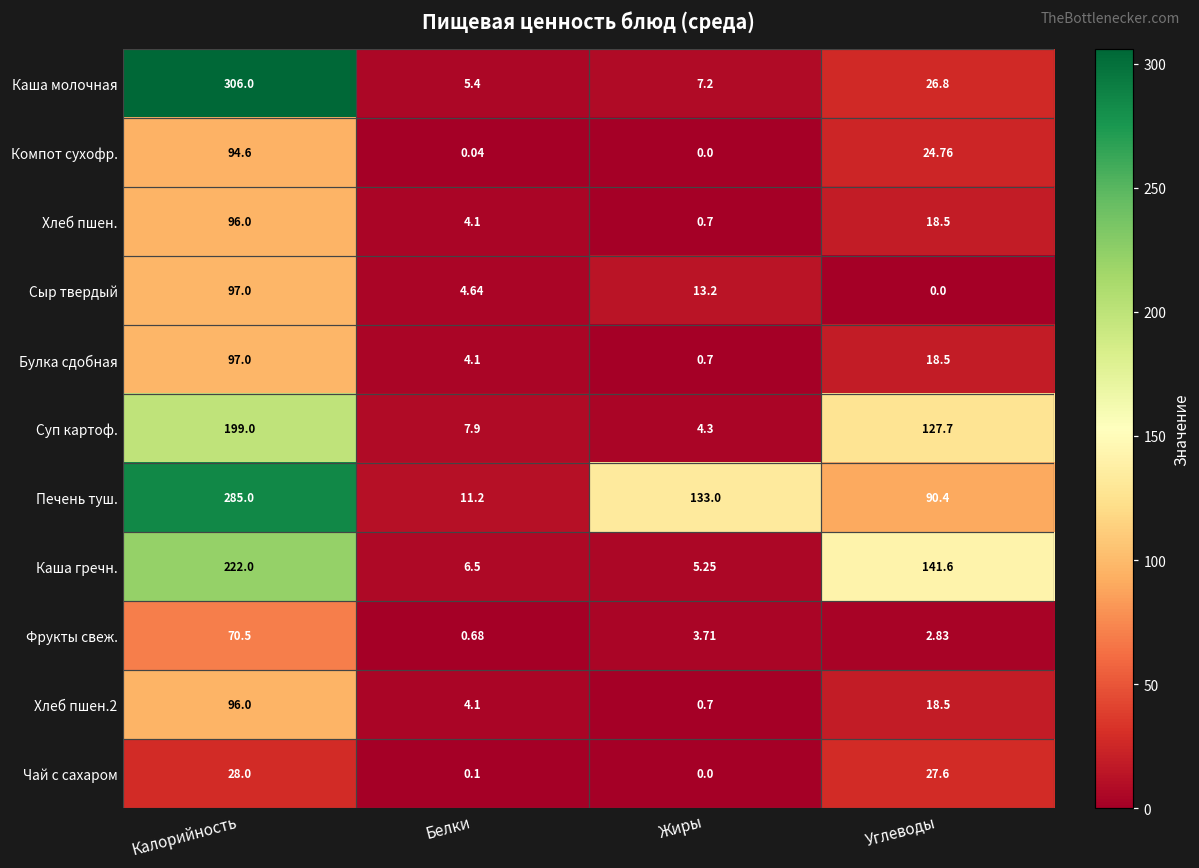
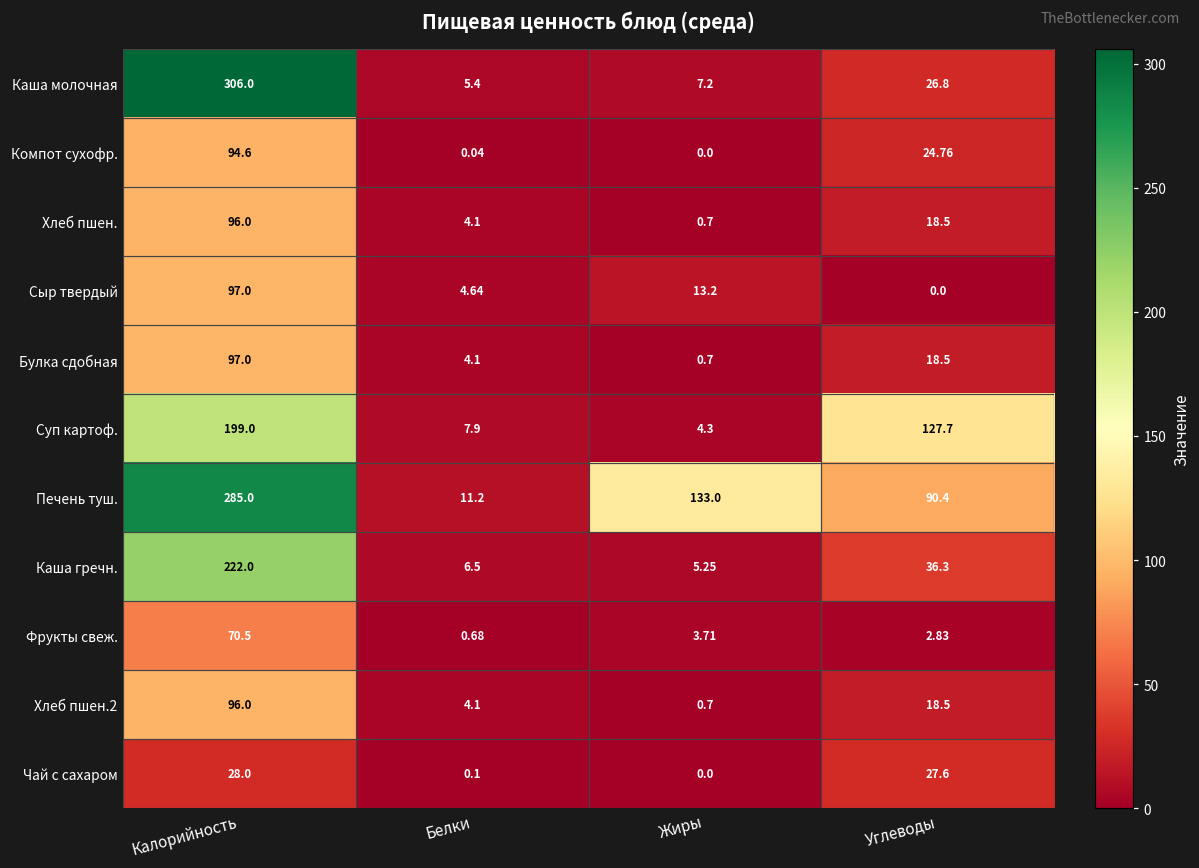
Каша гречн., Углеводы: 141.6 -> 36.3
